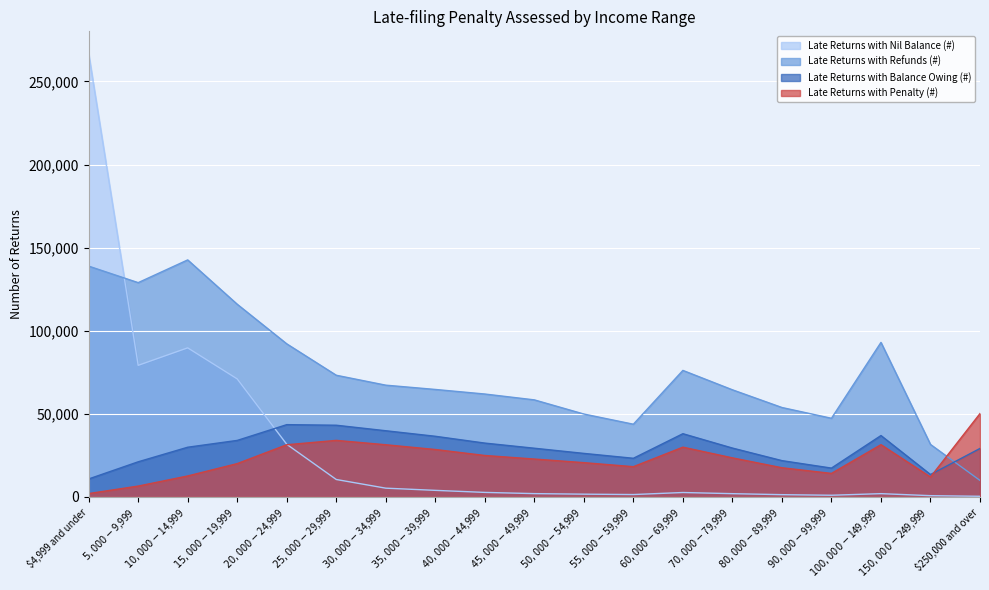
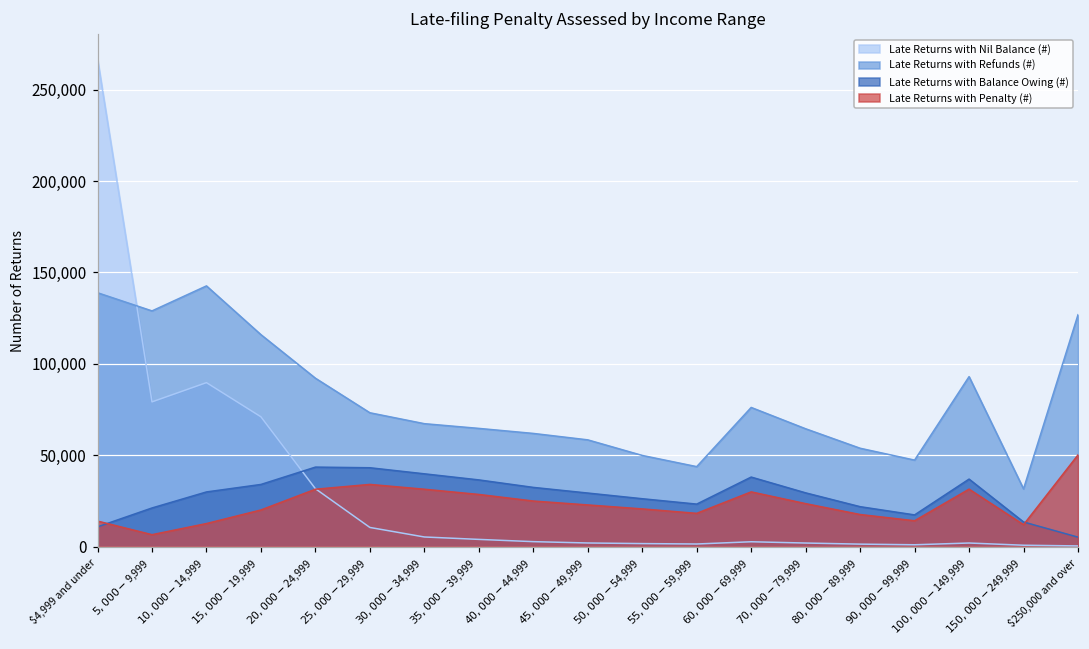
Late Returns with Penalty (#), $4,999 and under: 2,000 -> 14,000
Late Returns with Refunds (#), $250,000 and over: 10,000 -> 127,000
Late Returns with Balance Owing (#), $250,000 and over: 29,000 -> 5,000
